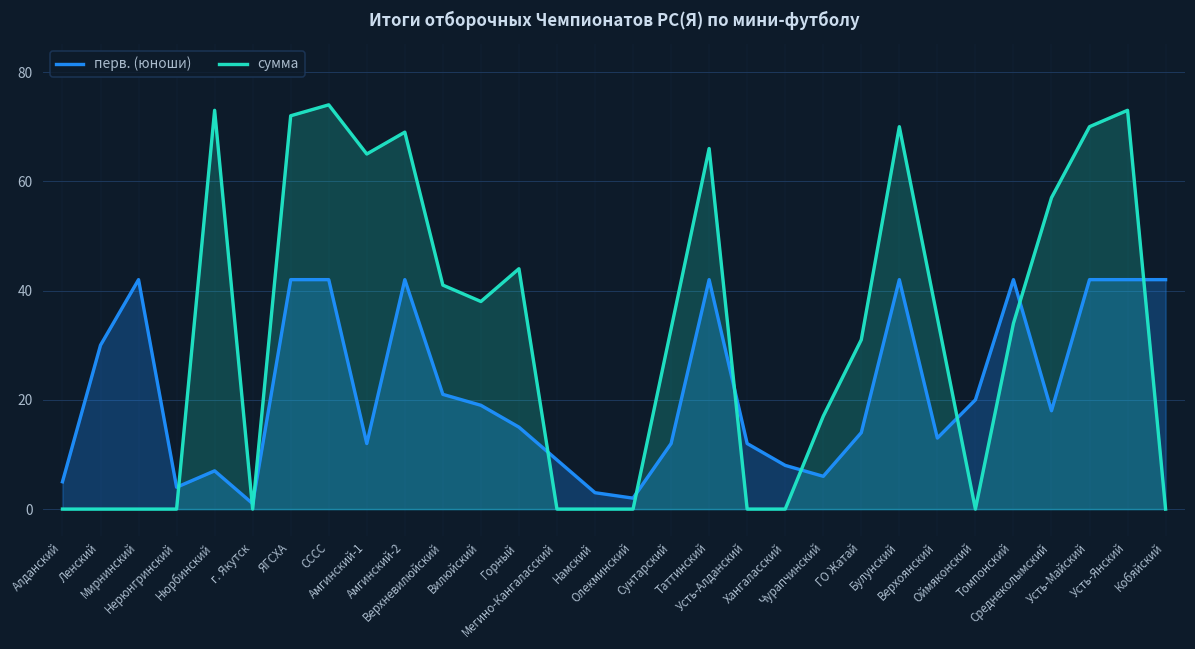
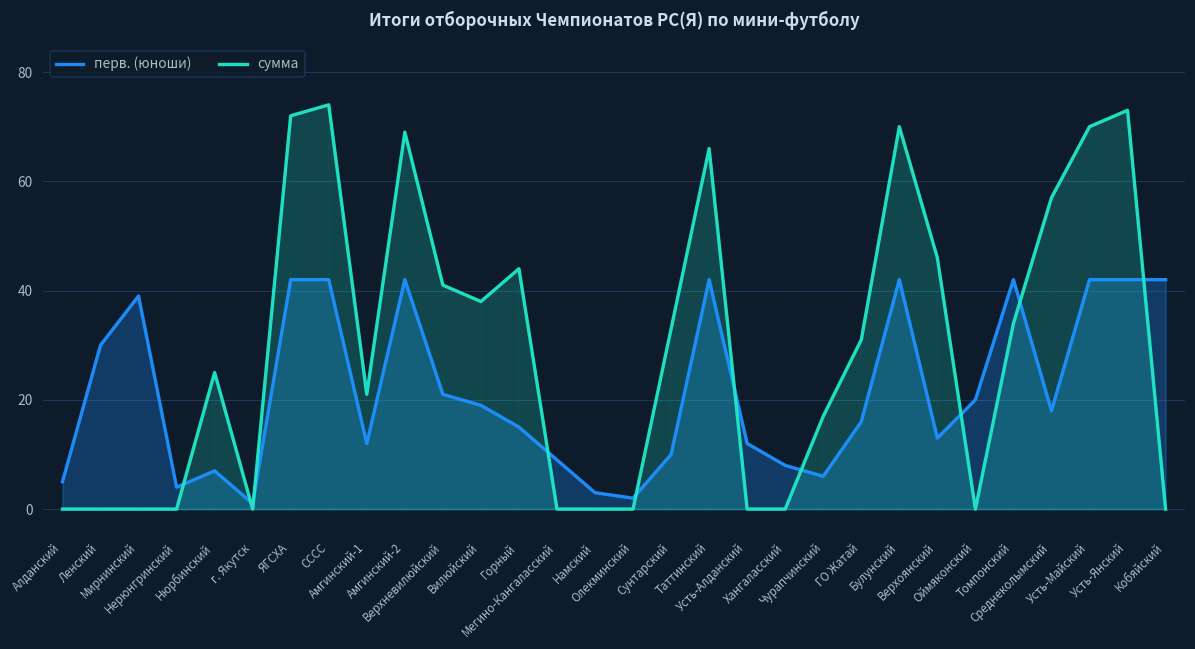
перв. (юноши), Мирнинский: 42 -> 39
сумма, Нюрбинский: 73 -> 25
сумма, Амгинский-1: 65 -> 21
перв. (юноши), Сунтарский: 12 -> 10
перв. (юноши), ГО Жатай: 14 -> 16
сумма, Верхоянский: 35 -> 46
